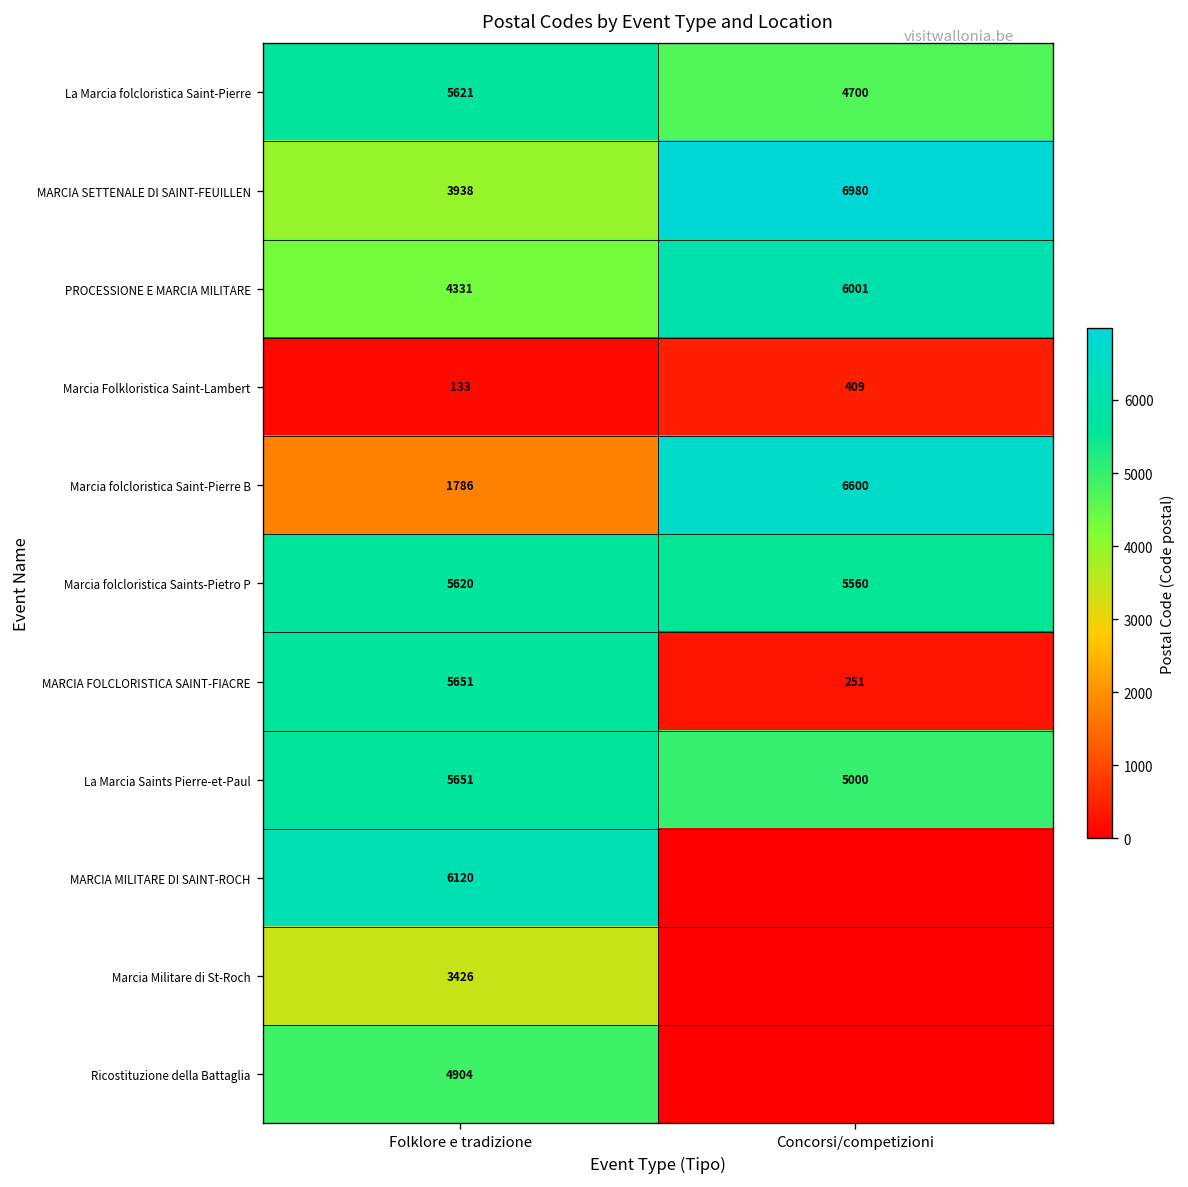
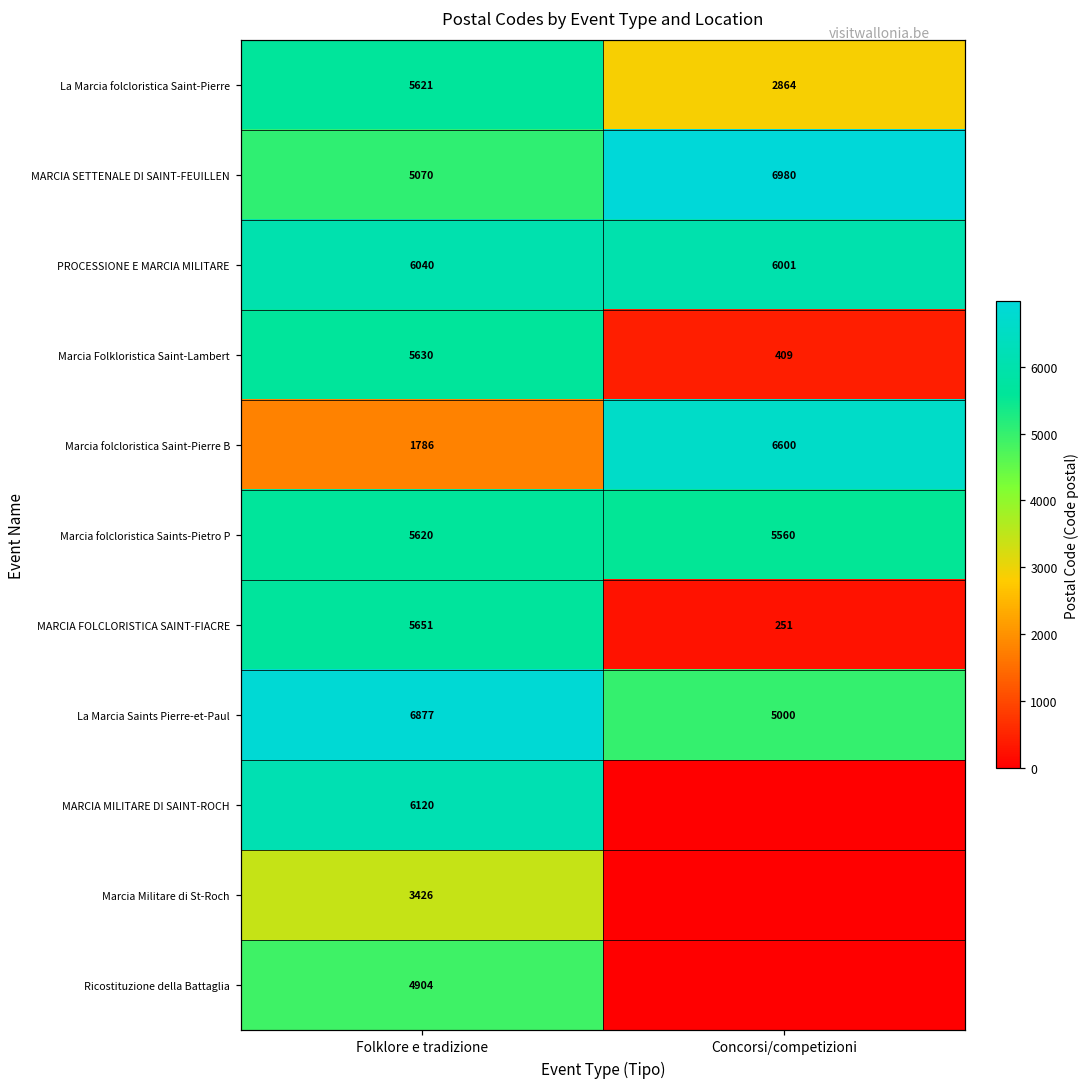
La Marcia folcloristica Saint-Pierre, Concorsi/competizioni: 4700 -> 2864
MARCIA SETTENALE DI SAINT-FEUILLEN, Folklore e tradizione: 3938 -> 5070
PROCESSIONE E MARCIA MILITARE, Folklore e tradizione: 4331 -> 6040
Marcia Folkloristica Saint-Lambert, Folklore e tradizione: 133 -> 5630
La Marcia Saints Pierre-et-Paul, Folklore e tradizione: 5651 -> 6877
